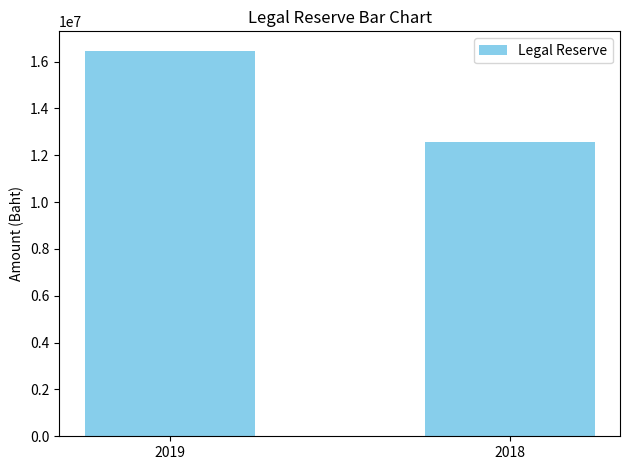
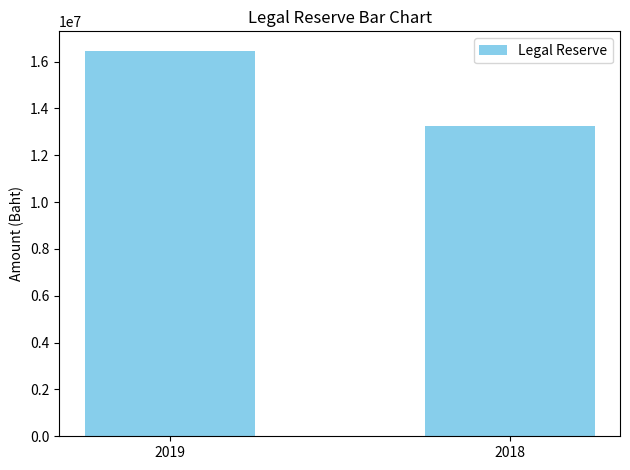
2018: 12600000 -> 13300000
